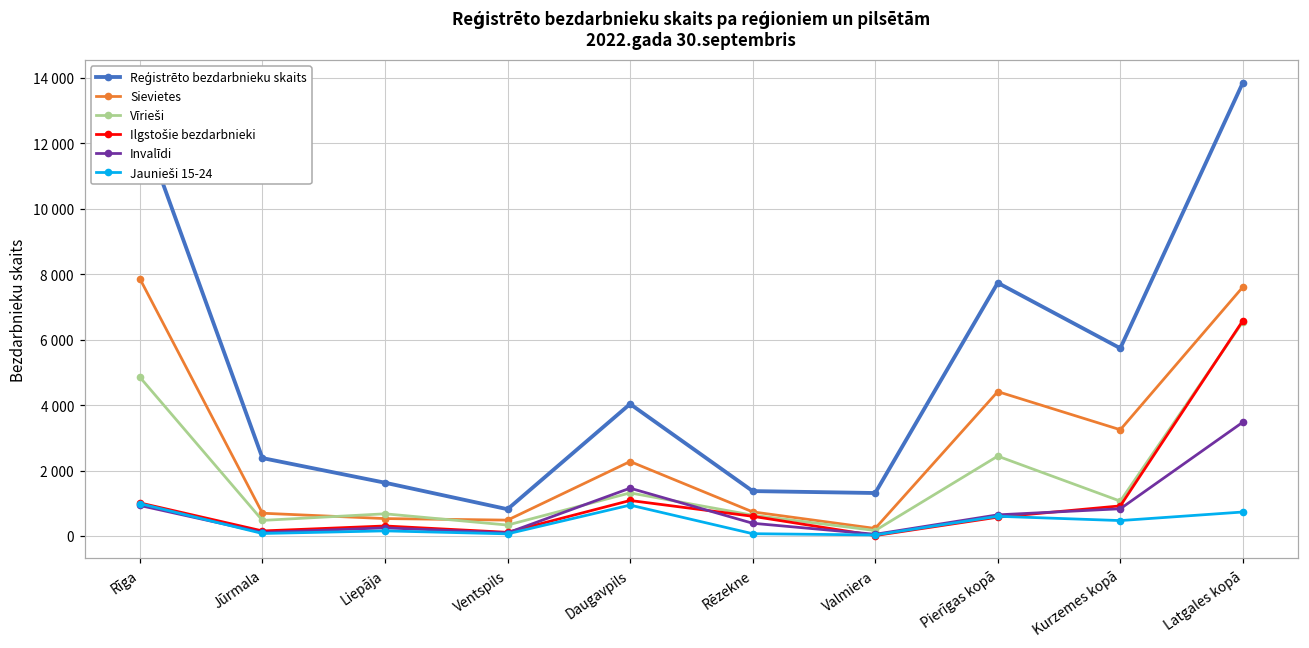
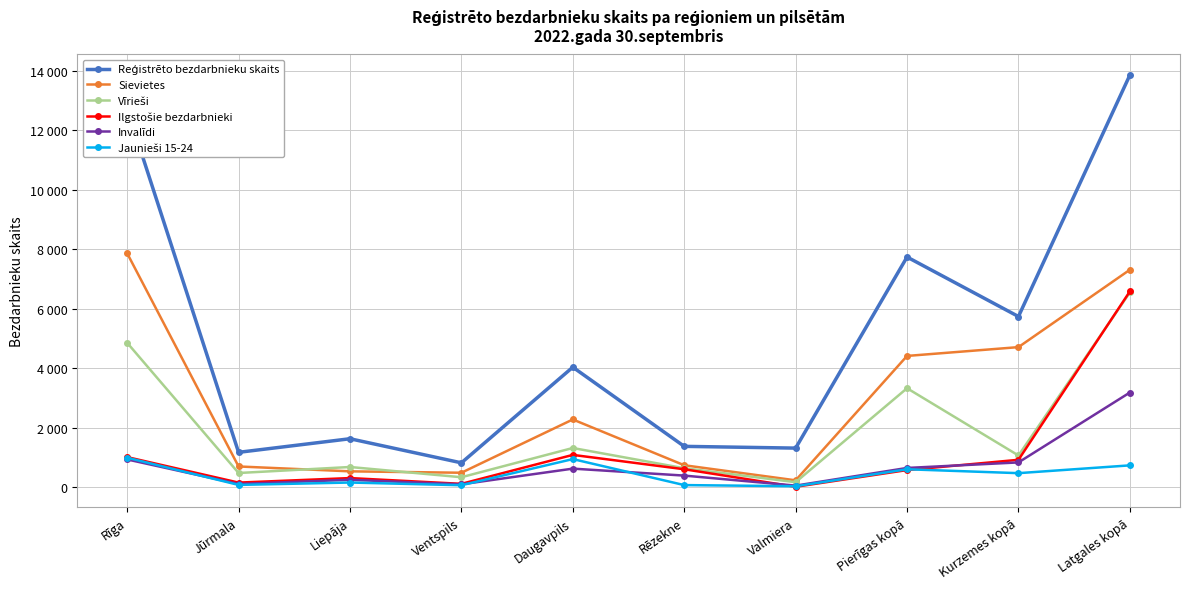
Reģistrēto bezdarbnieku skaits, Jūrmala: 2400 -> 1200
Invalīdi, Daugavpils: 1500 -> 600
Vīrieši, Pierīgas kopā: 2400 -> 3300
Sievietes, Kurzemes kopā: 3200 -> 4700
Sievietes, Latgales kopā: 7600 -> 7300
Invalīdi, Latgales kopā: 3500 -> 3200
